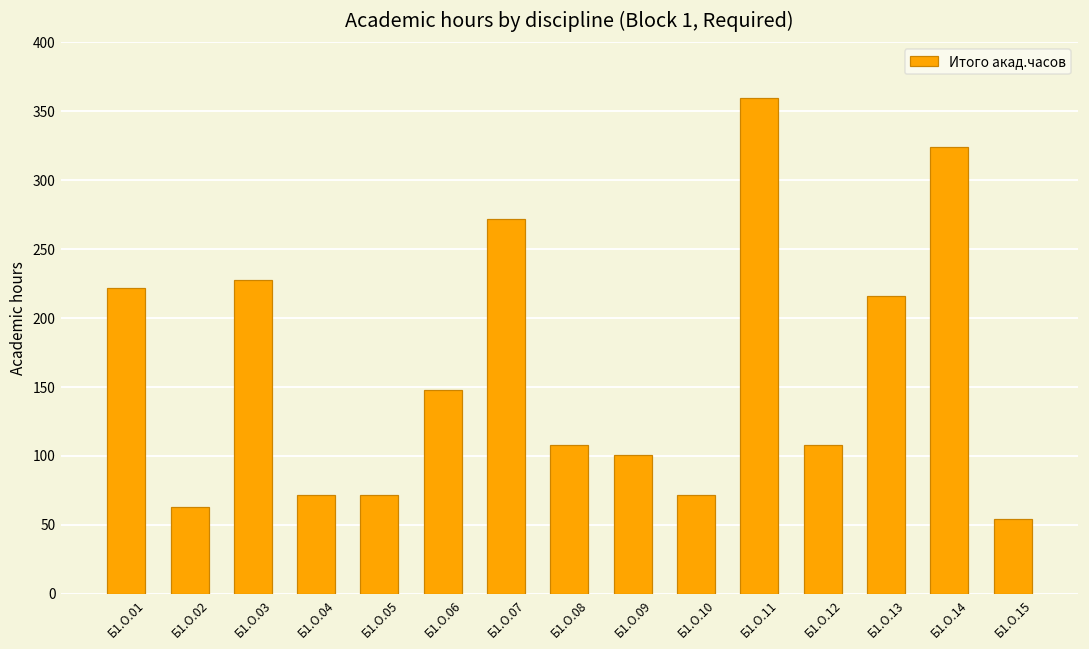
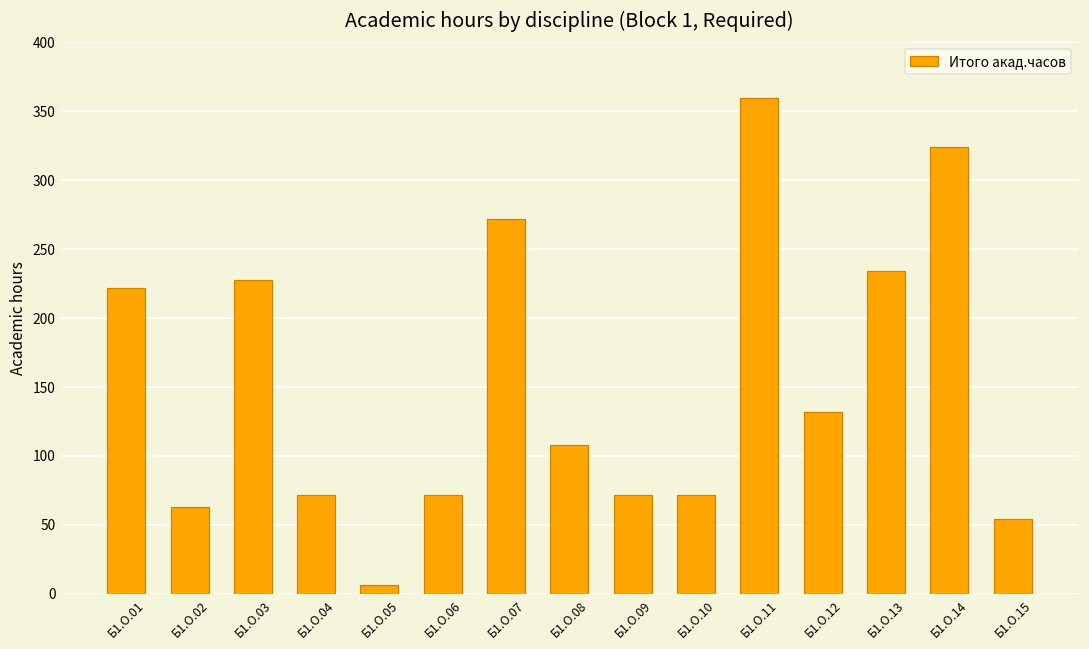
Б1.О.05: 72 -> 6
Б1.О.06: 148 -> 72
Б1.О.09: 101 -> 72
Б1.О.12: 108 -> 132
Б1.О.13: 216 -> 234
